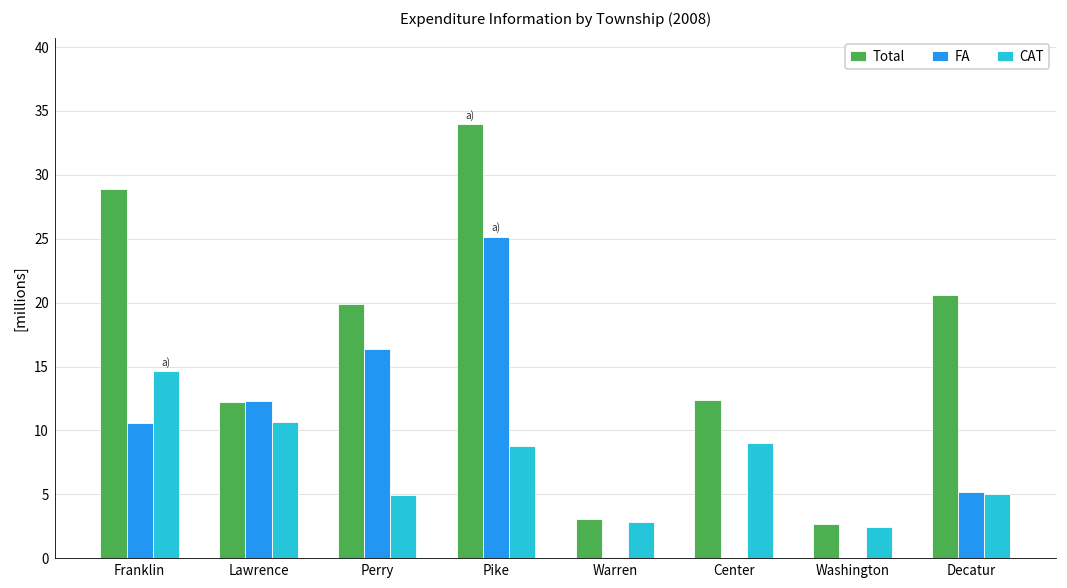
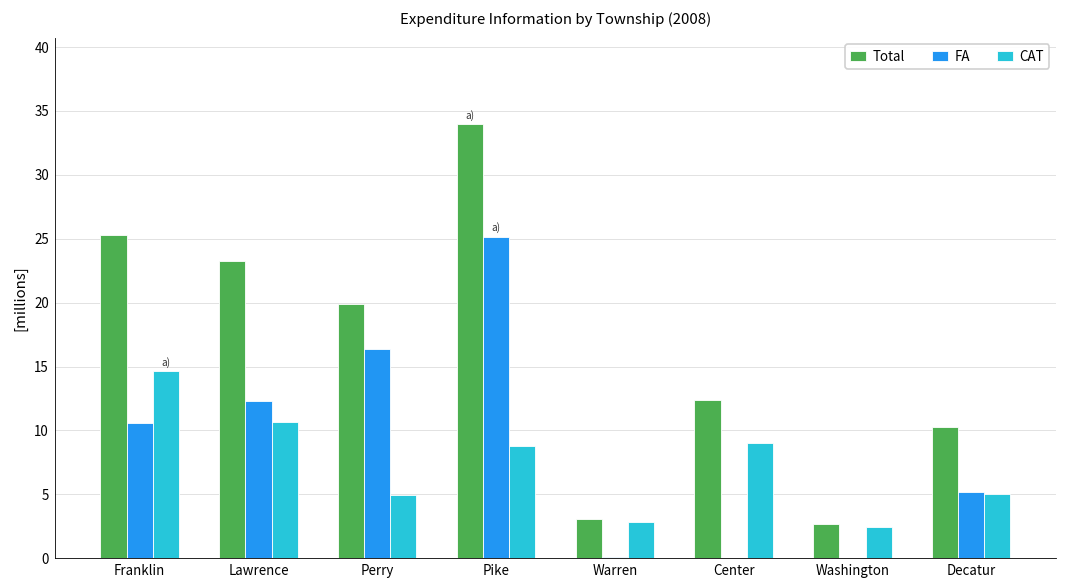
Total, Franklin: 28.9 -> 25.3
Total, Lawrence: 12.3 -> 23.3
Total, Decatur: 20.6 -> 10.3
